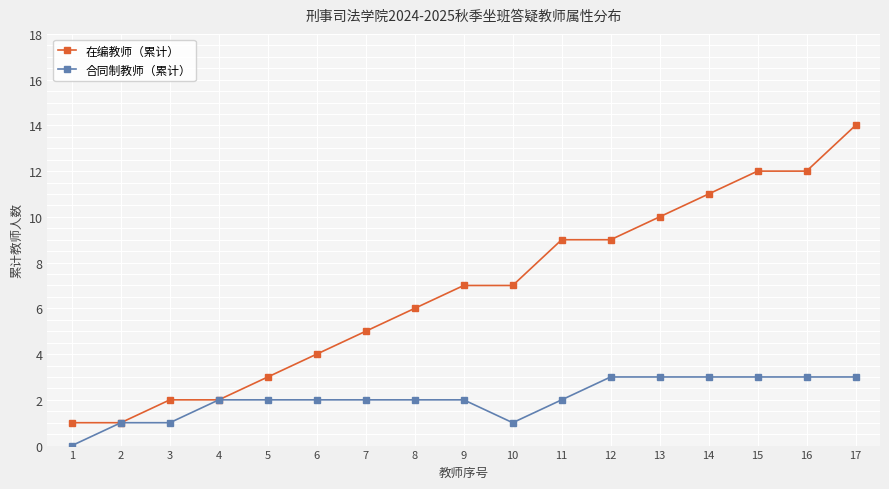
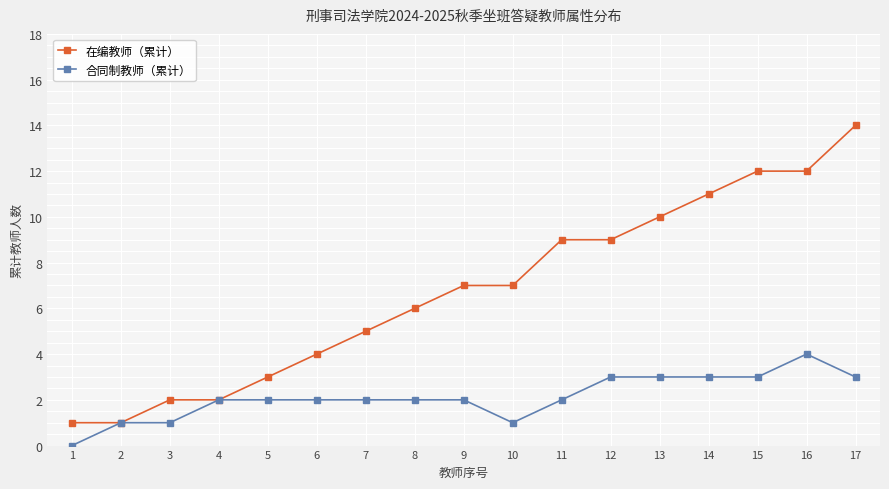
合同制教师（累计）, 16: 3 -> 4
